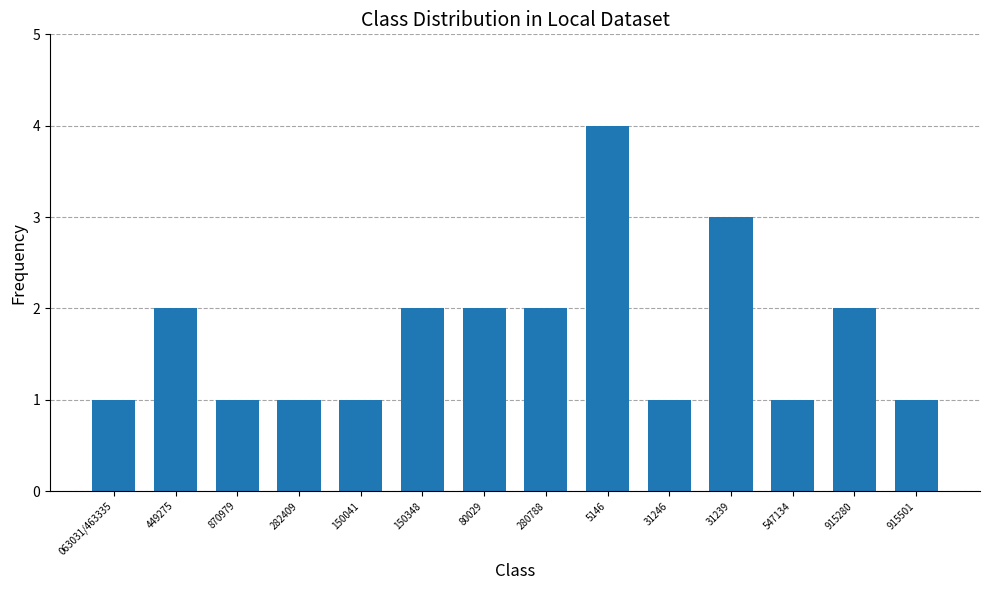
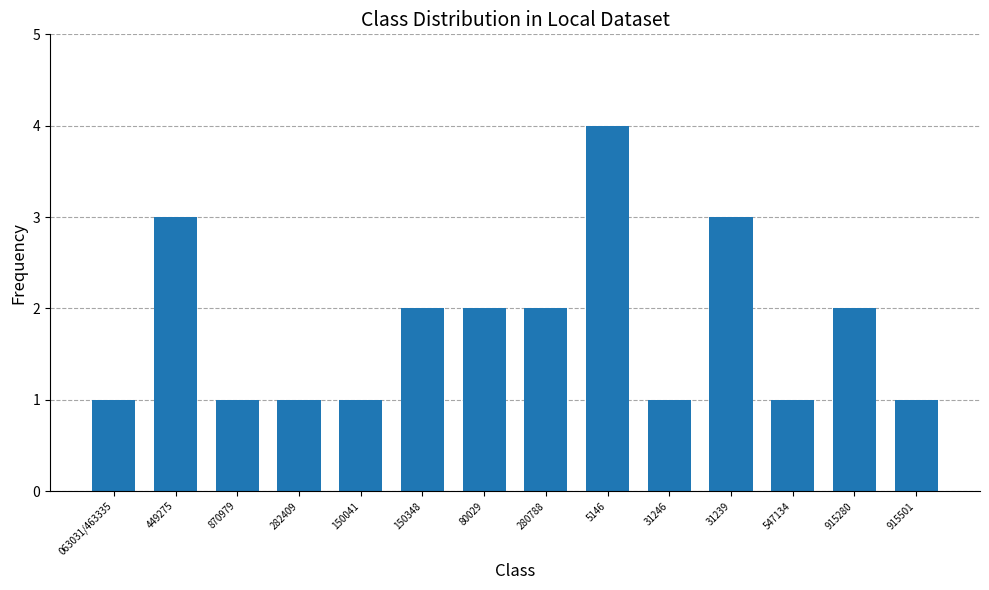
449275: 2 -> 3
